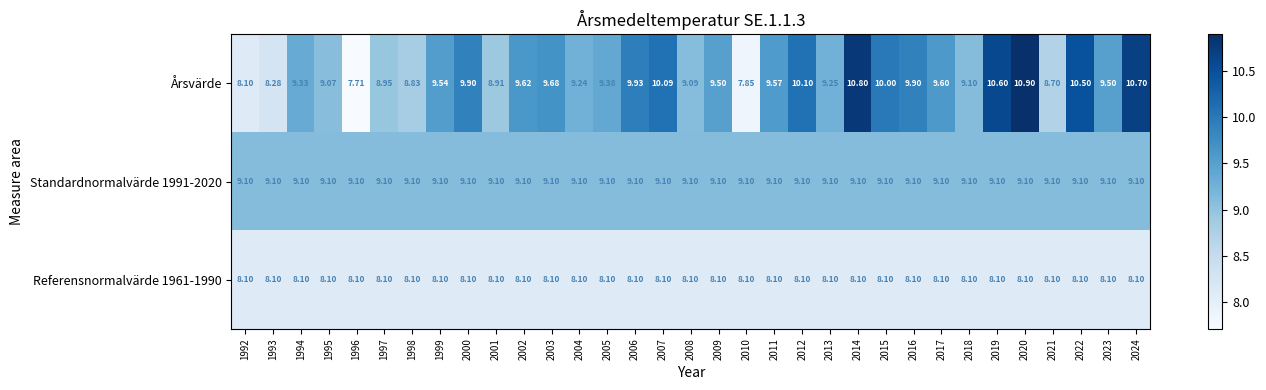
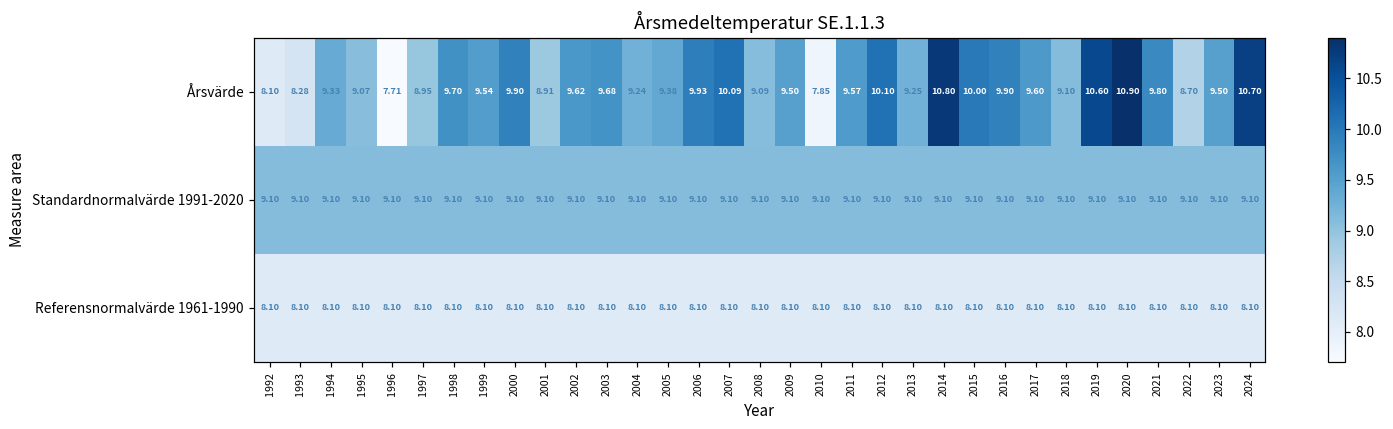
Årsvärde, 1998: 8.83 -> 9.70
Årsvärde, 2021: 8.70 -> 9.80
Årsvärde, 2022: 10.50 -> 8.70
